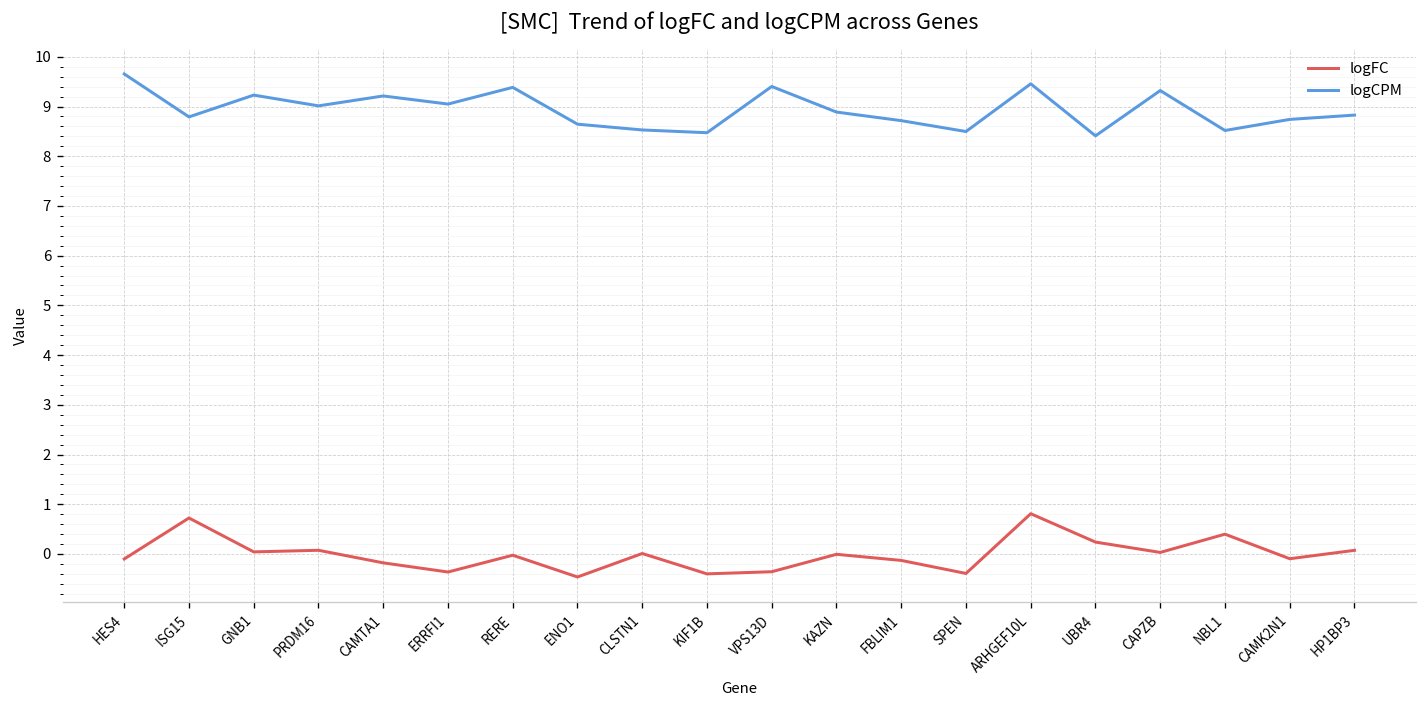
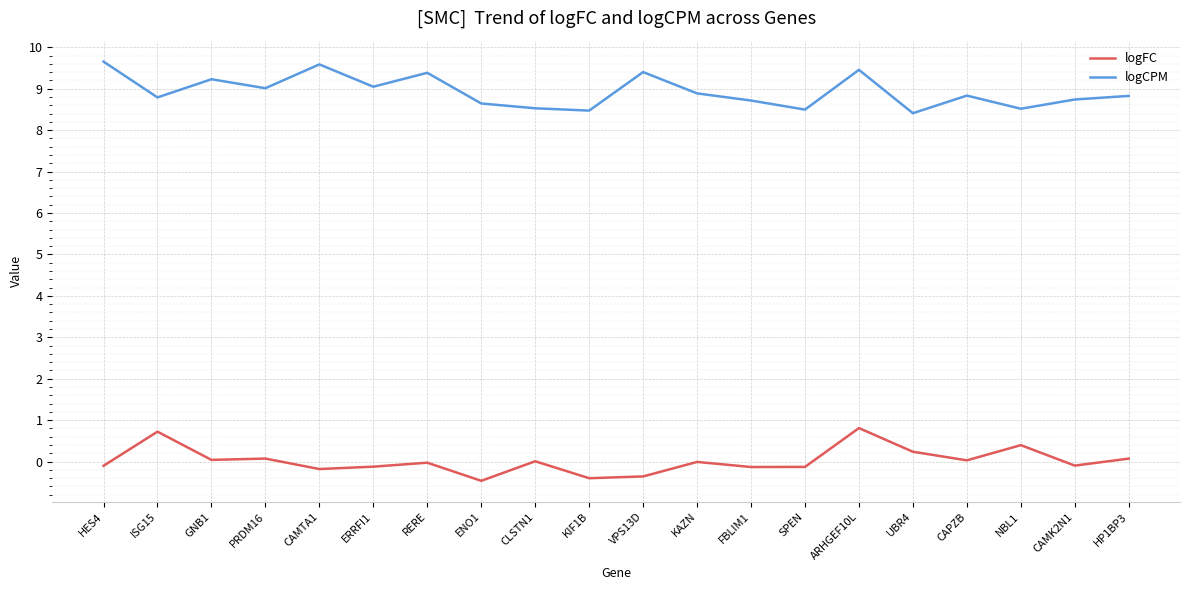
logCPM, CAMTA1: 9.2 -> 9.6
logFC, ERRFI1: -0.4 -> -0.1
logFC, SPEN: -0.4 -> -0.1
logCPM, CAPZB: 9.3 -> 8.8
